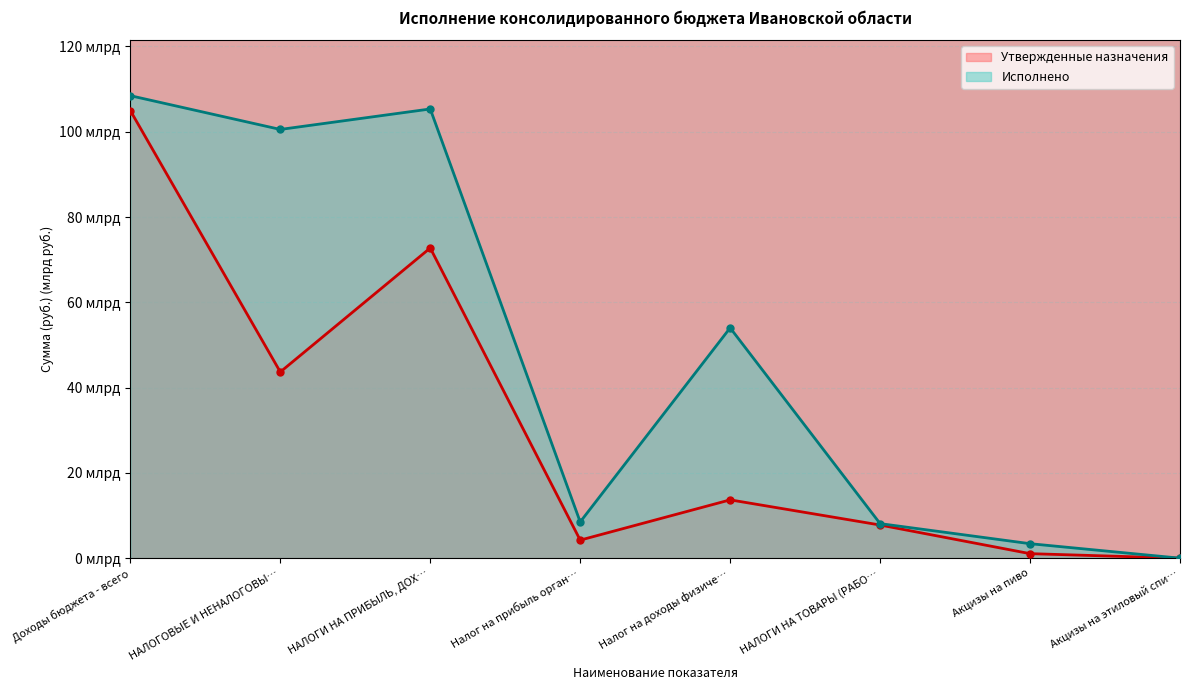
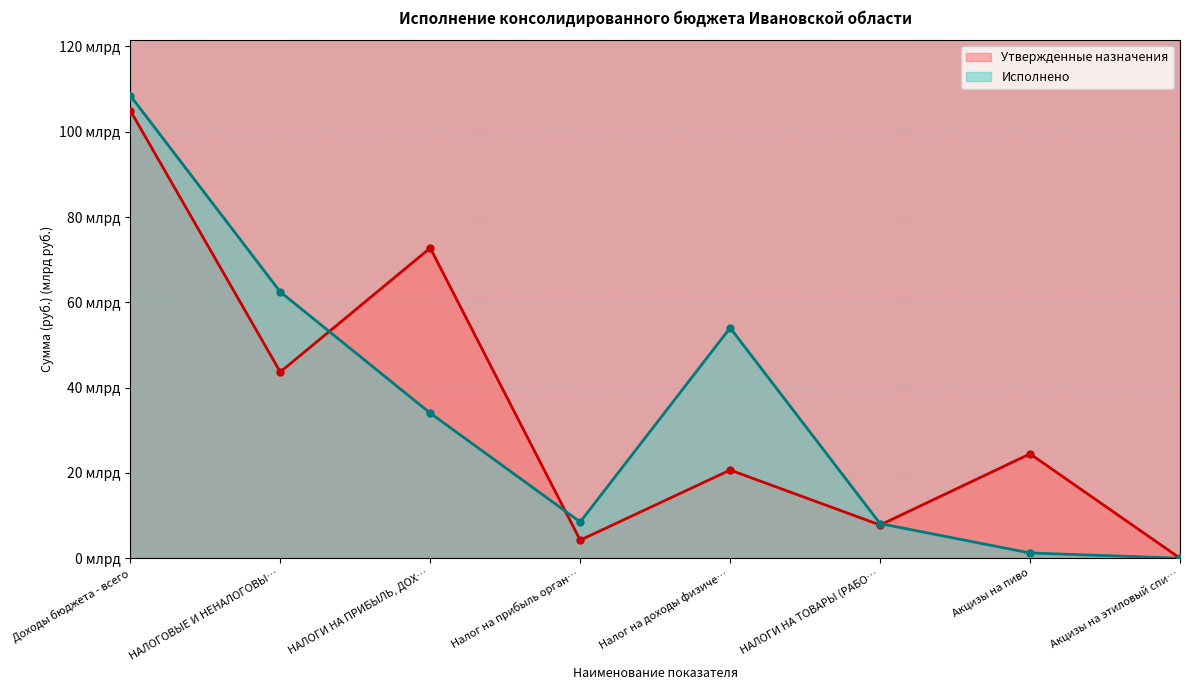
Исполнено, НАЛОГОВЫЕ И НЕНАЛОГОВЫ…: 101 млрд -> 62 млрд
Исполнено, НАЛОГИ НА ПРИБЫЛЬ, ДОХ…: 105 млрд -> 34 млрд
Утвержденные назначения, Налог на доходы физиче…: 14 млрд -> 21 млрд
Утвержденные назначения, Акцизы на пиво: 1 млрд -> 24 млрд
Исполнено, Акцизы на пиво: 3 млрд -> 1 млрд
